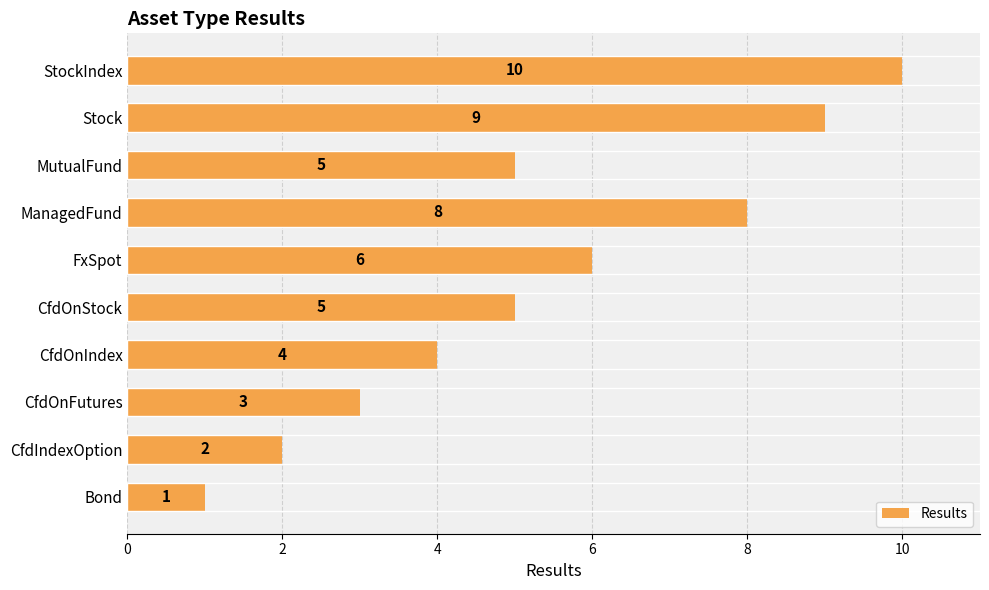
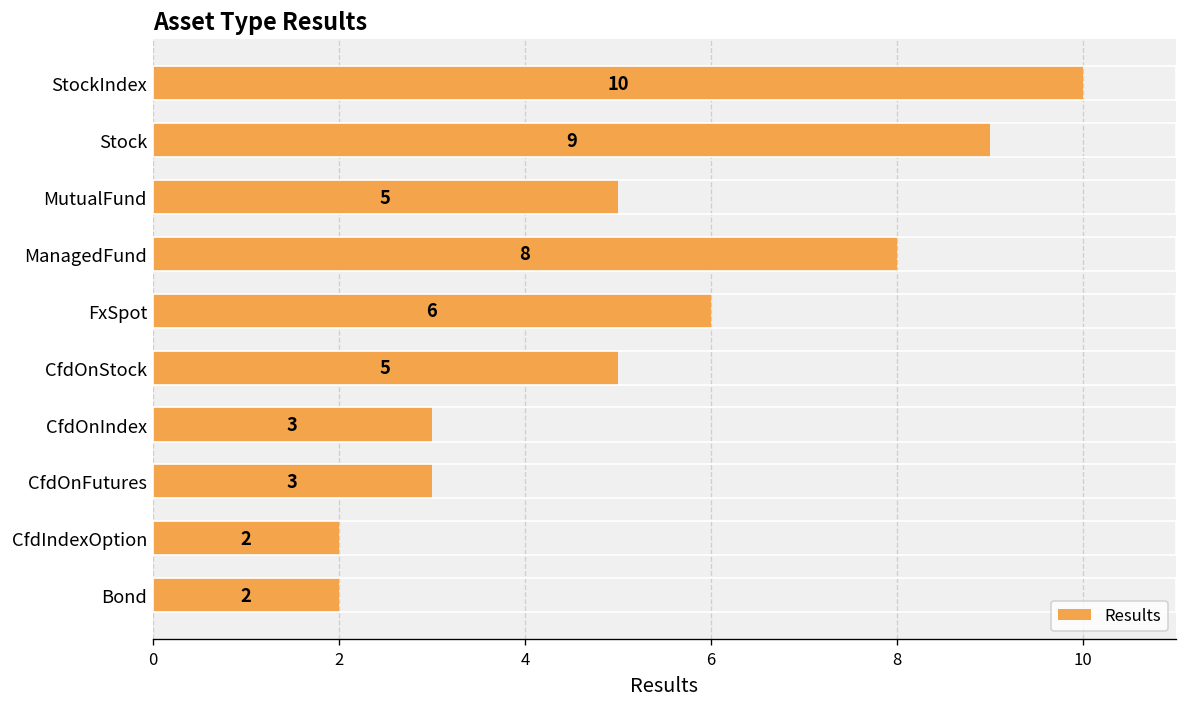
CfdOnIndex: 4 -> 3
Bond: 1 -> 2
